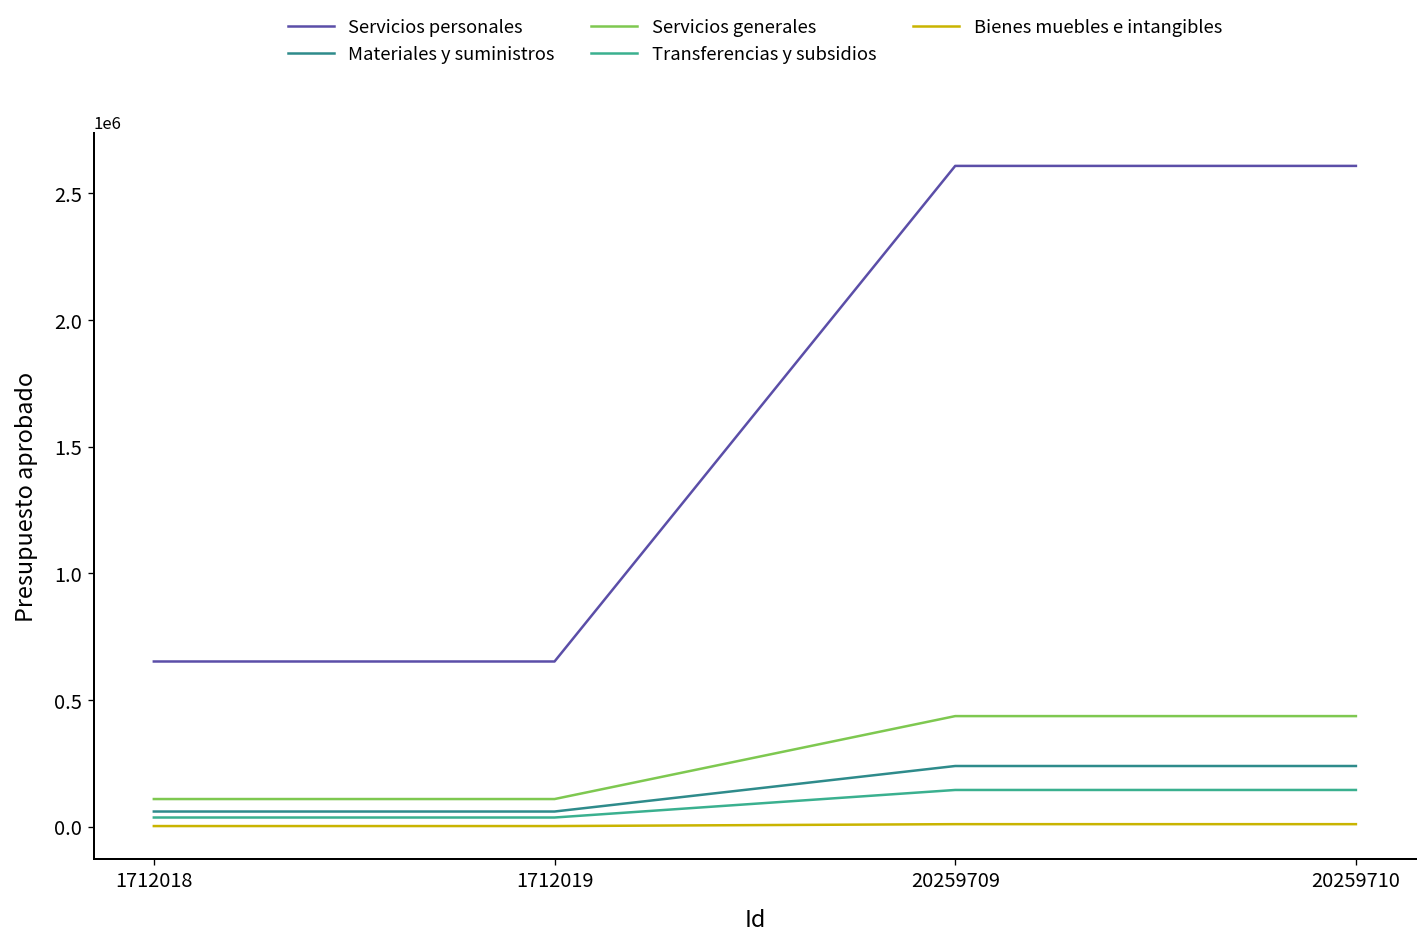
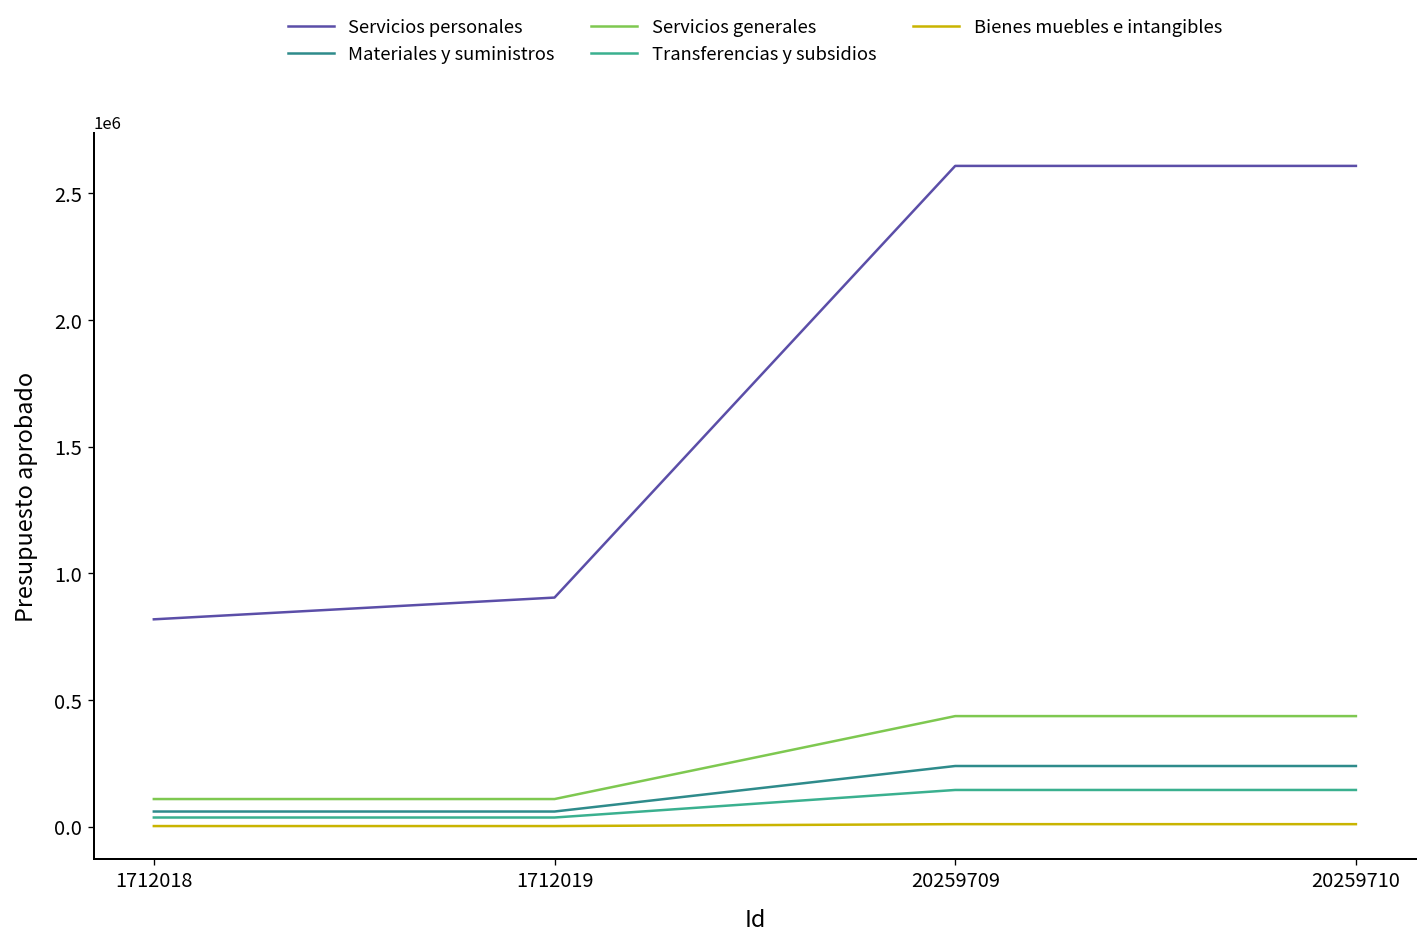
Servicios personales, 1712018: 650000 -> 820000
Servicios personales, 1712019: 650000 -> 900000
